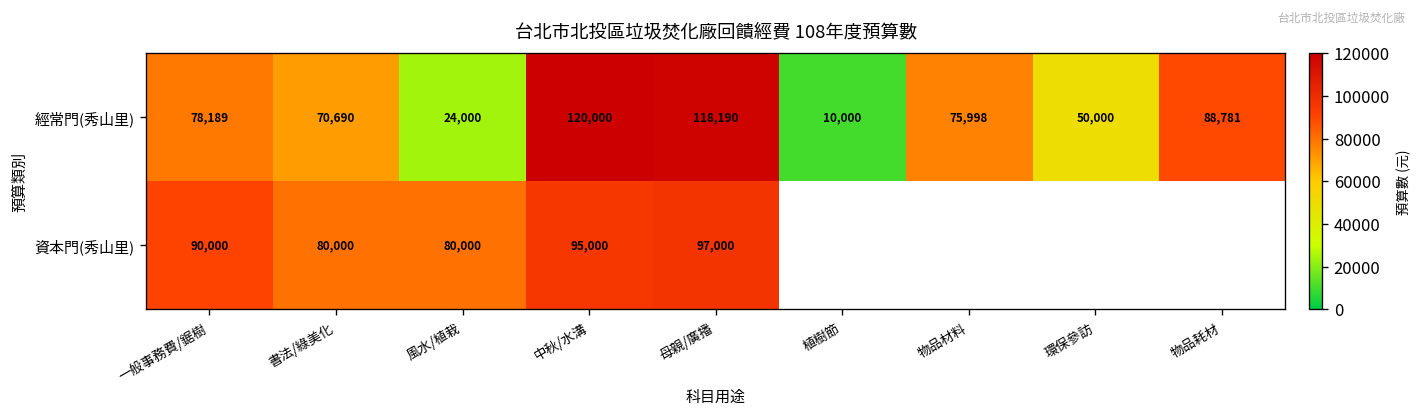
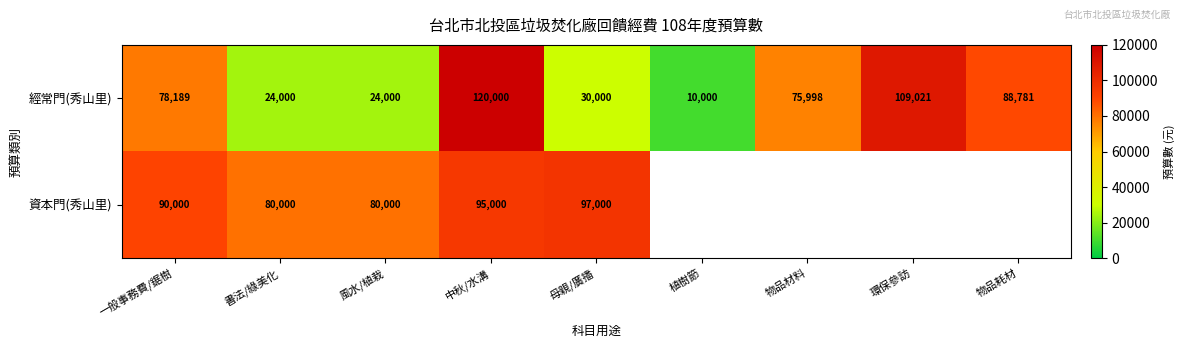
經常門(秀山里), 書法/綠美化: 70,690 -> 24,000
經常門(秀山里), 母親/廣播: 118,190 -> 30,000
經常門(秀山里), 環保參訪: 50,000 -> 109,021
